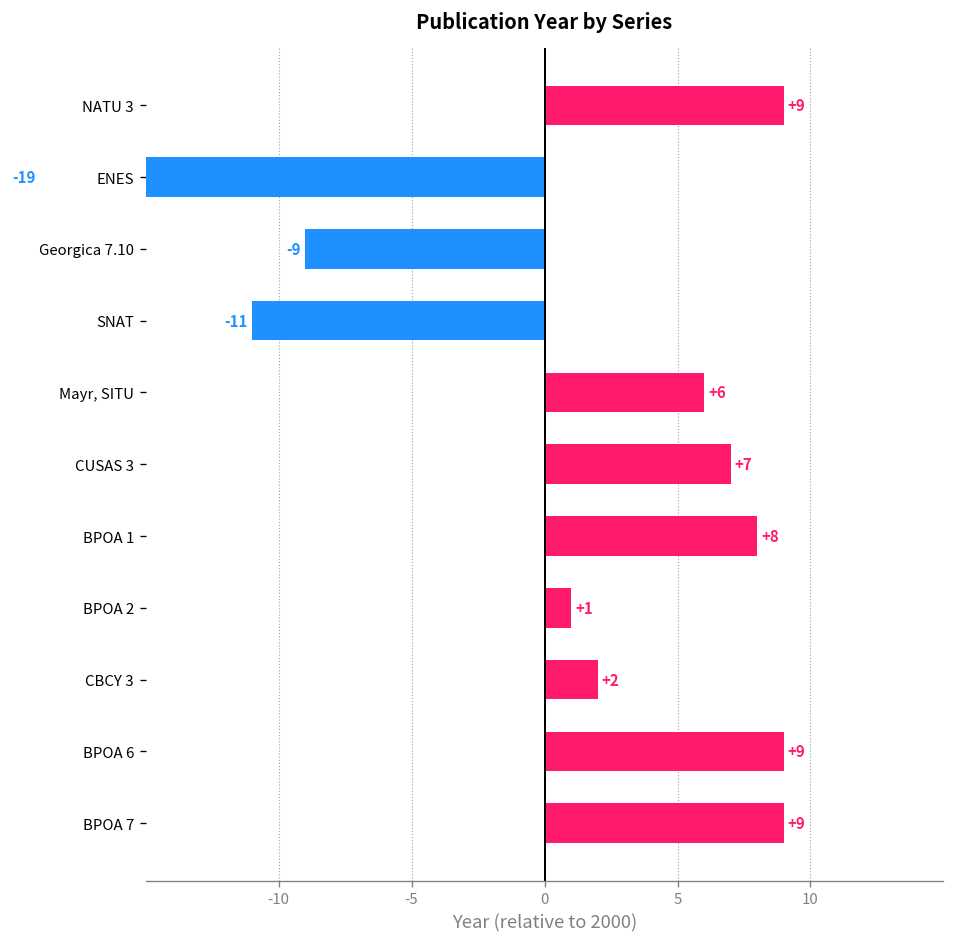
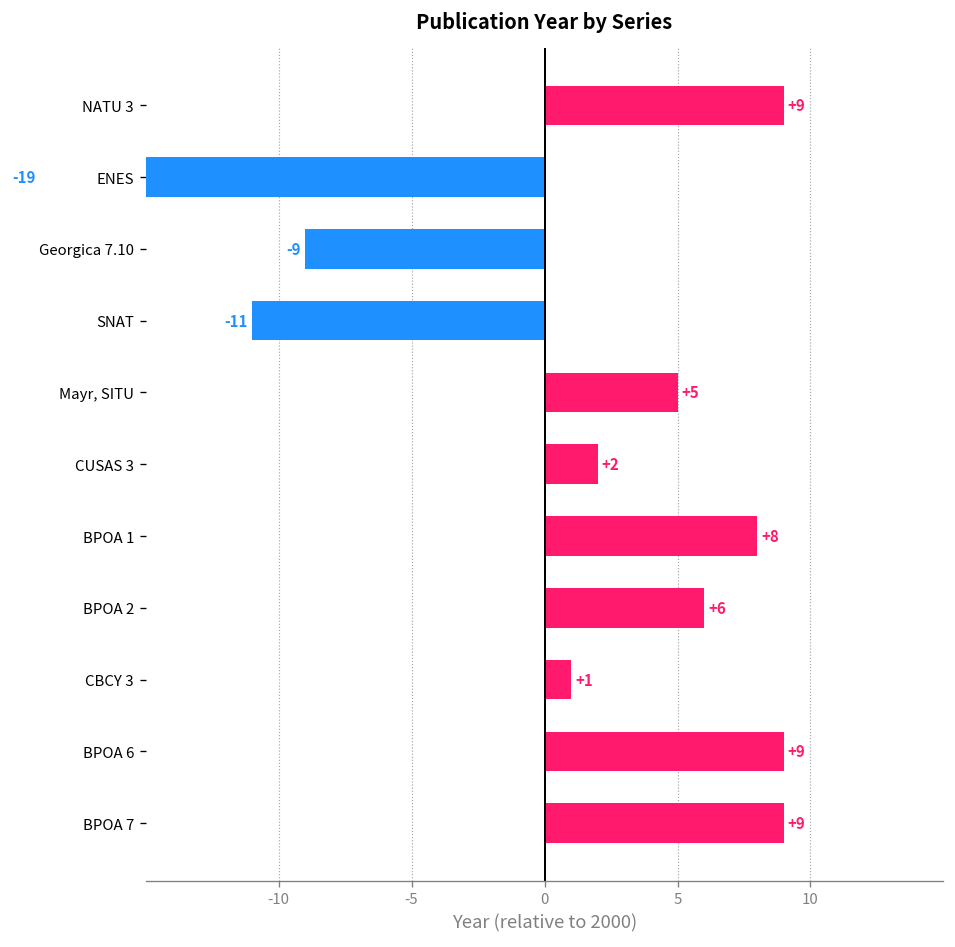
Mayr, SITU: +6 -> +5
CUSAS 3: +7 -> +2
BPOA 2: +1 -> +6
CBCY 3: +2 -> +1
